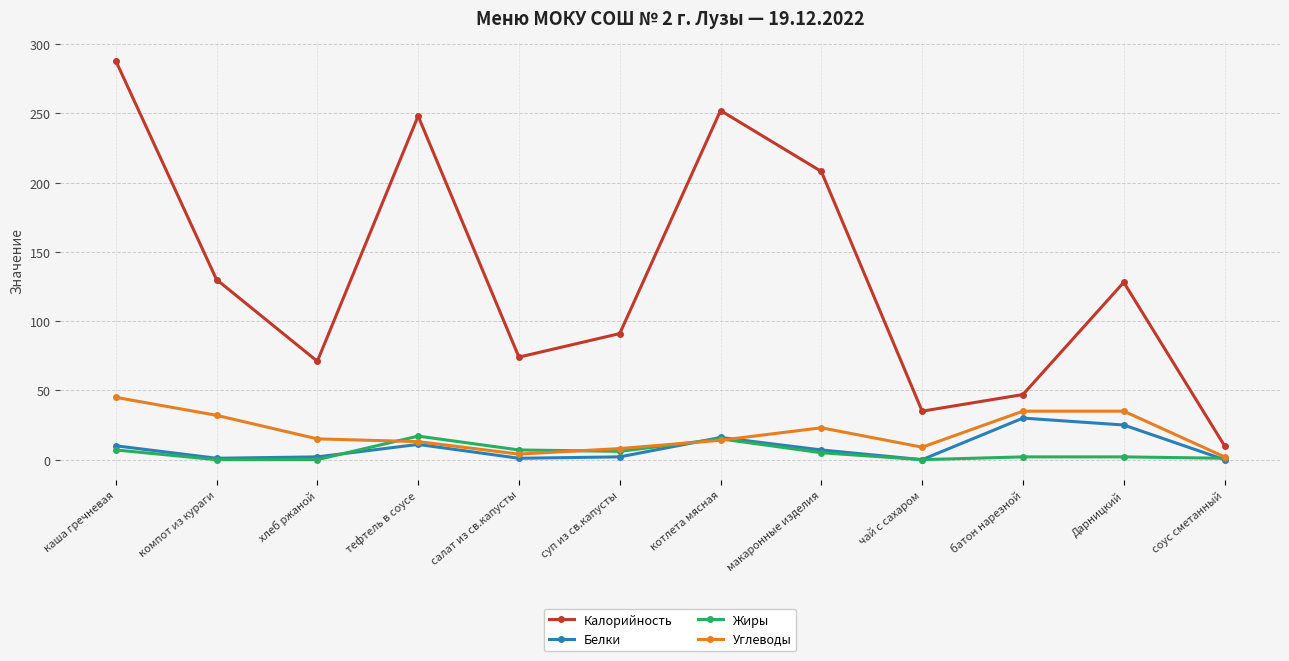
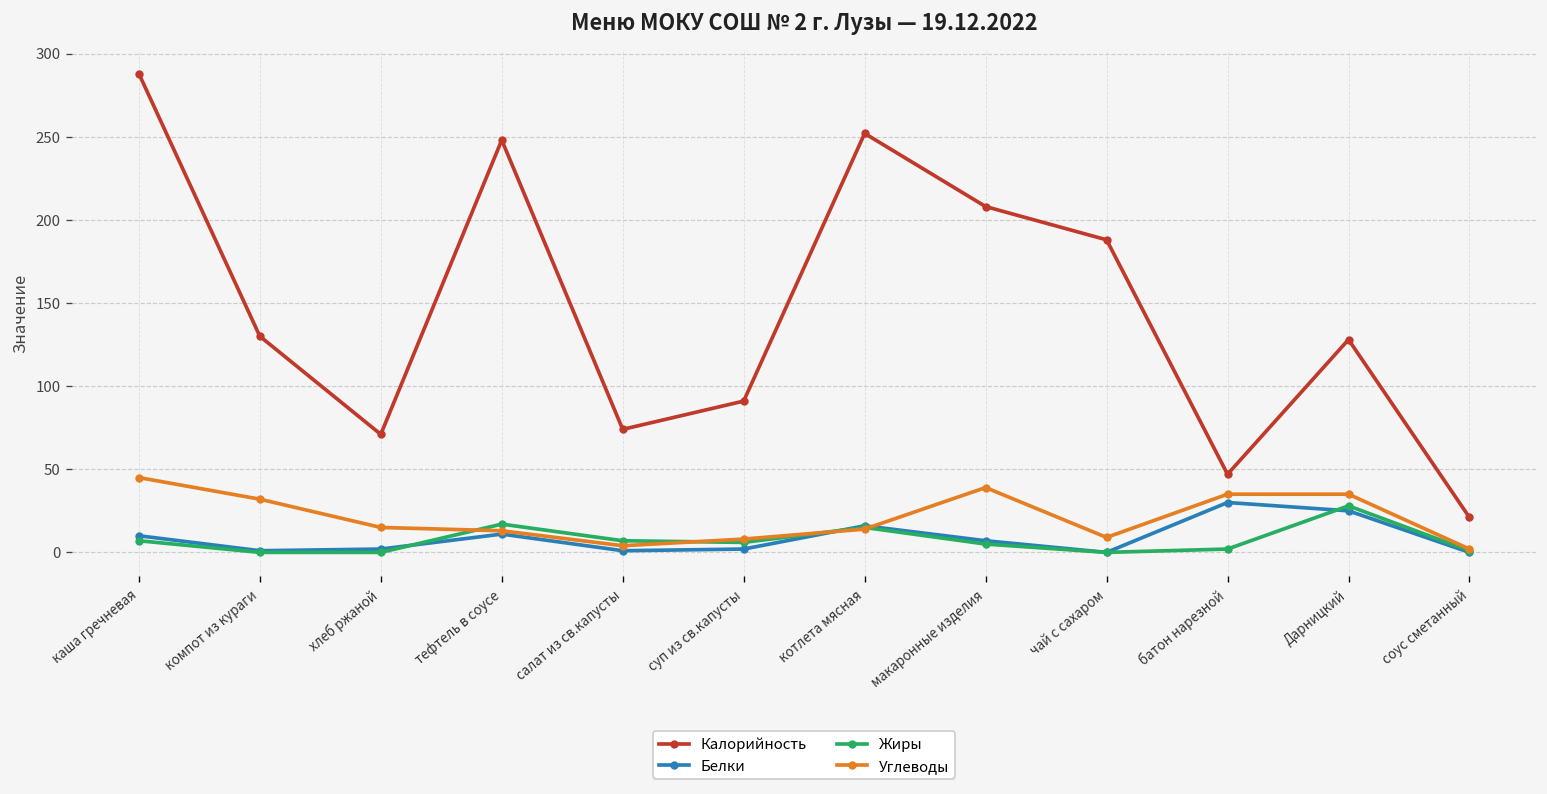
Углеводы, макаронные изделия: 23 -> 39
Калорийность, чай с сахаром: 35 -> 188
Жиры, Дарницкий: 2 -> 28
Калорийность, соус сметанный: 10 -> 21
